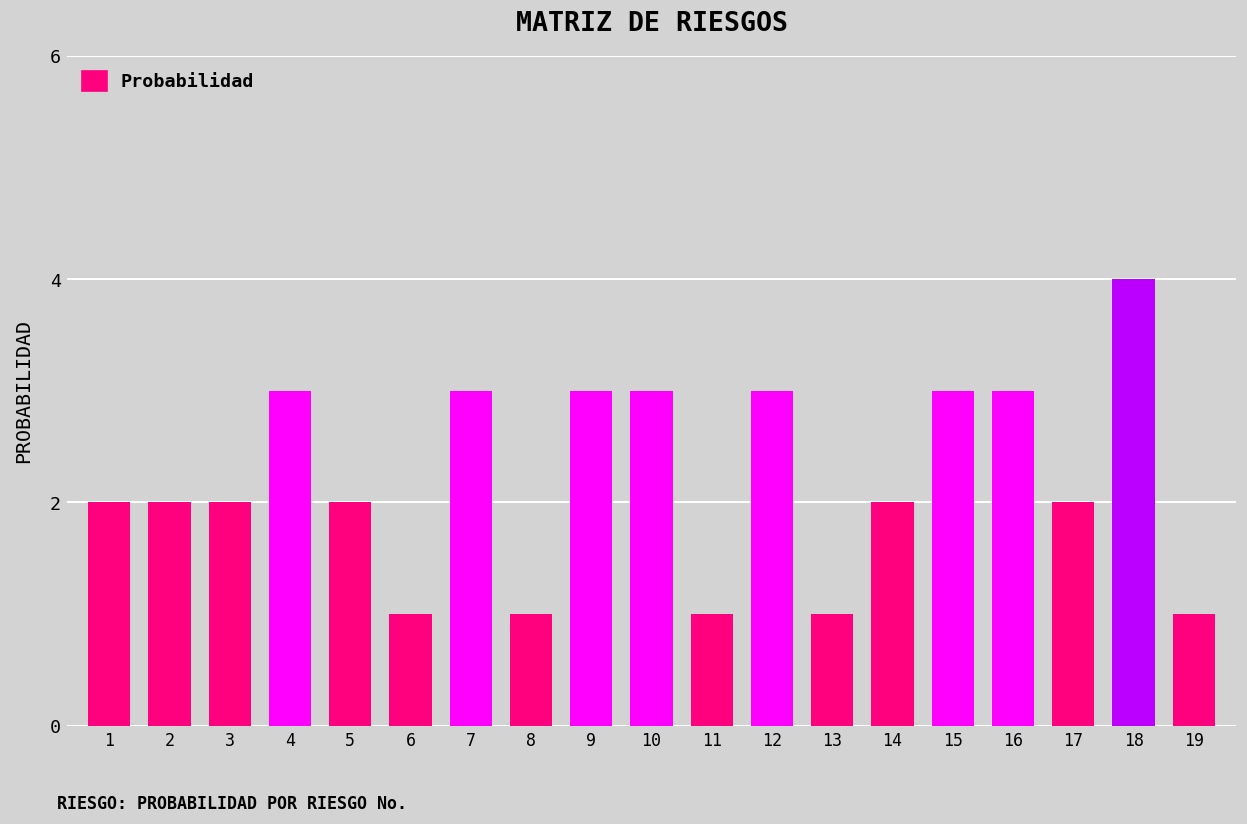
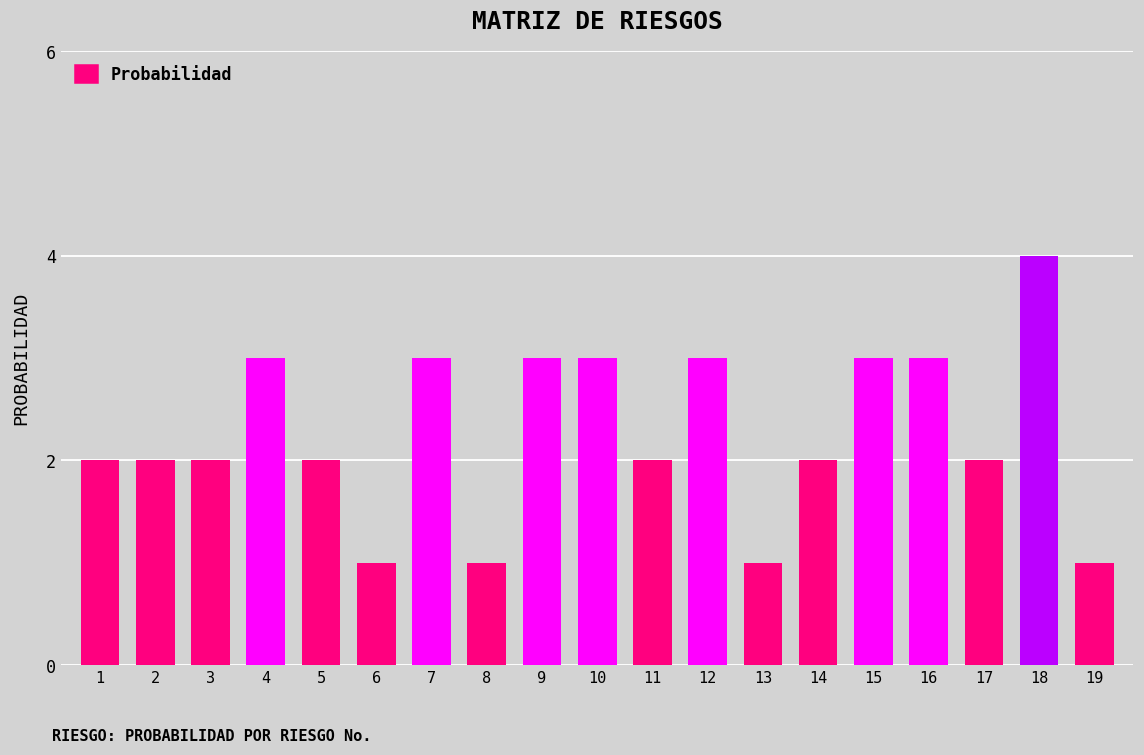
11: 1 -> 2
